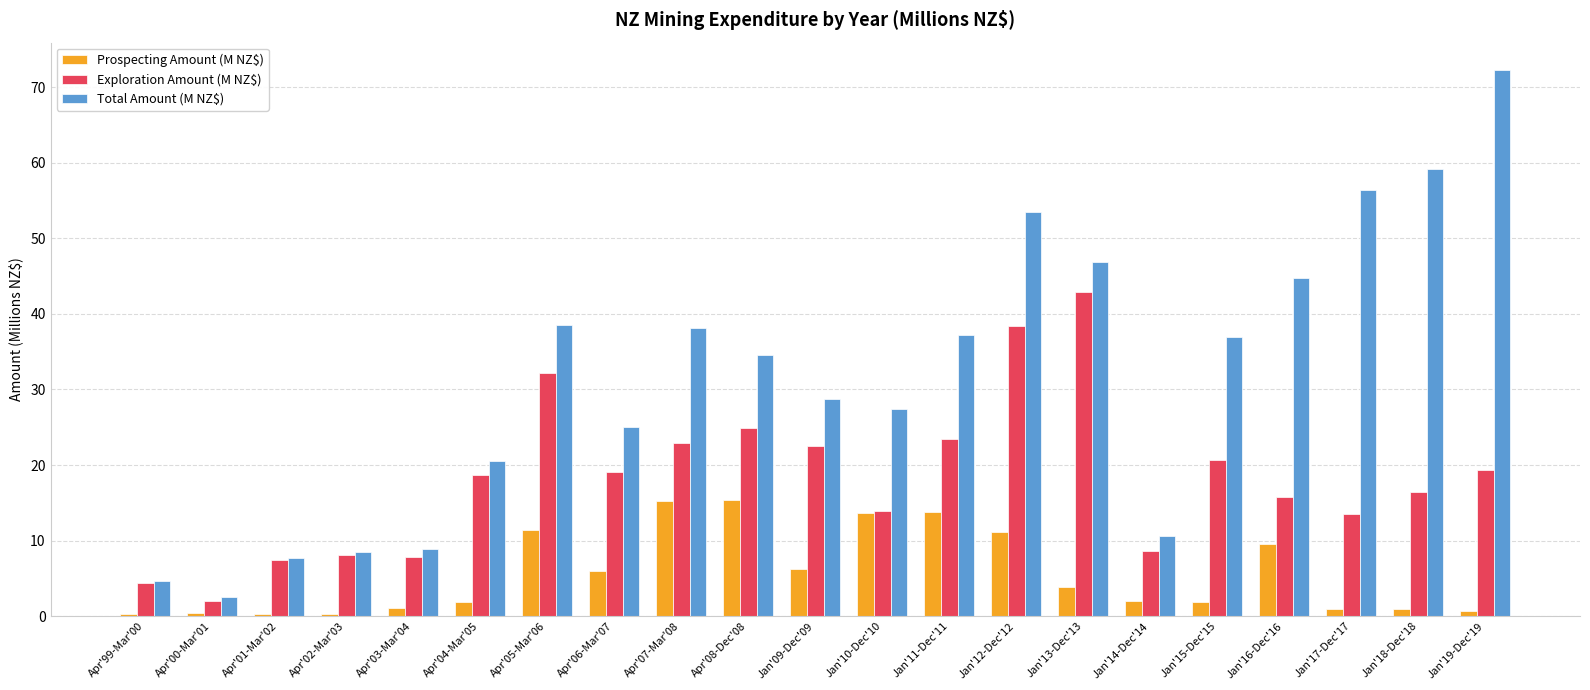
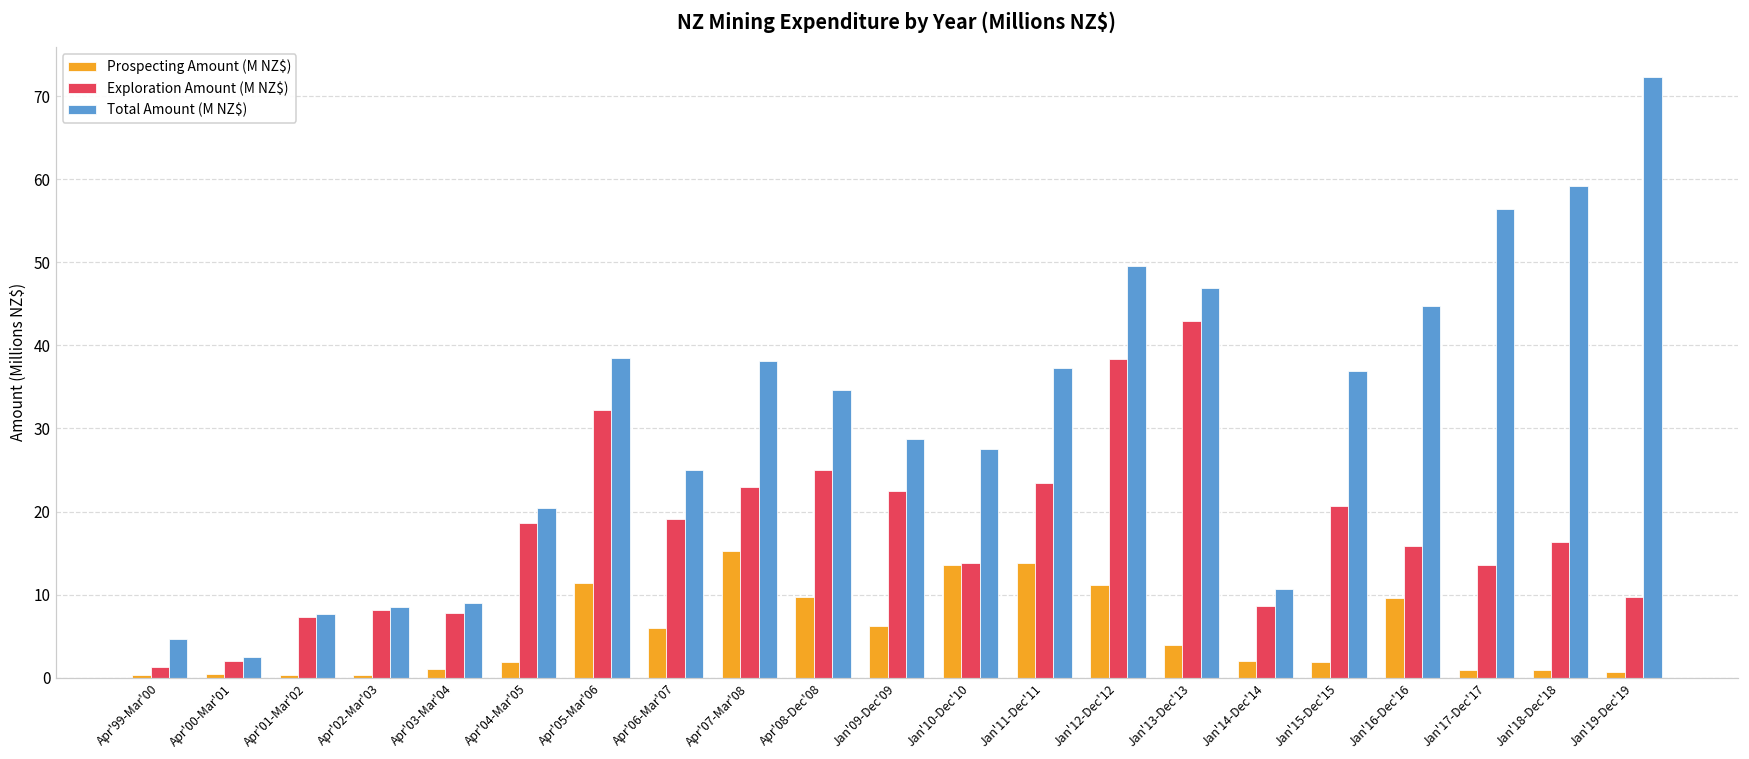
Exploration Amount (M NZ$), Apr'99-Mar'00: 4 -> 1
Prospecting Amount (M NZ$), Apr'08-Dec'08: 15 -> 10
Total Amount (M NZ$), Jan'12-Dec'12: 53 -> 50
Exploration Amount (M NZ$), Jan'19-Dec'19: 19 -> 10
